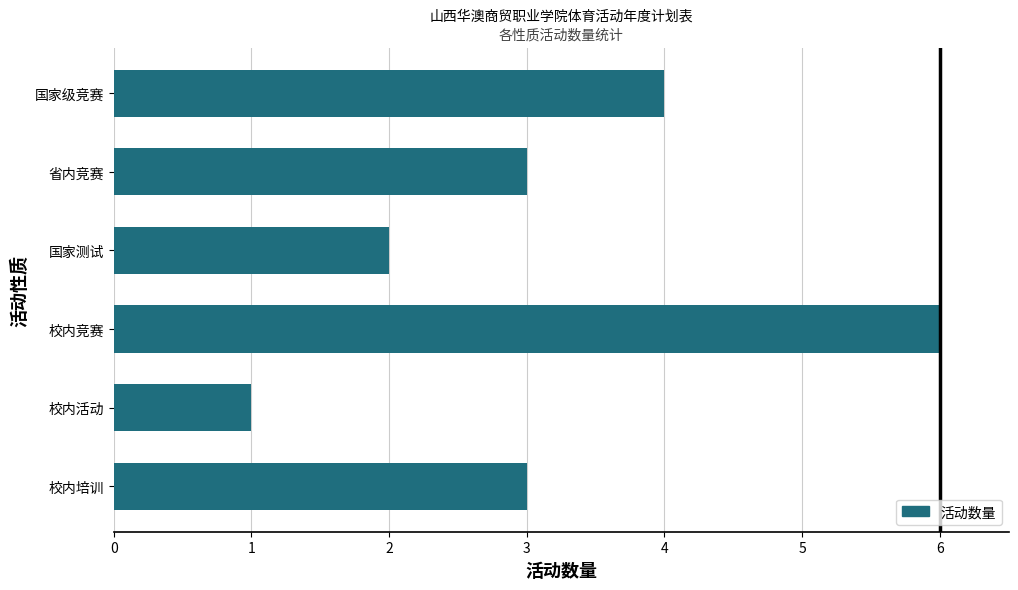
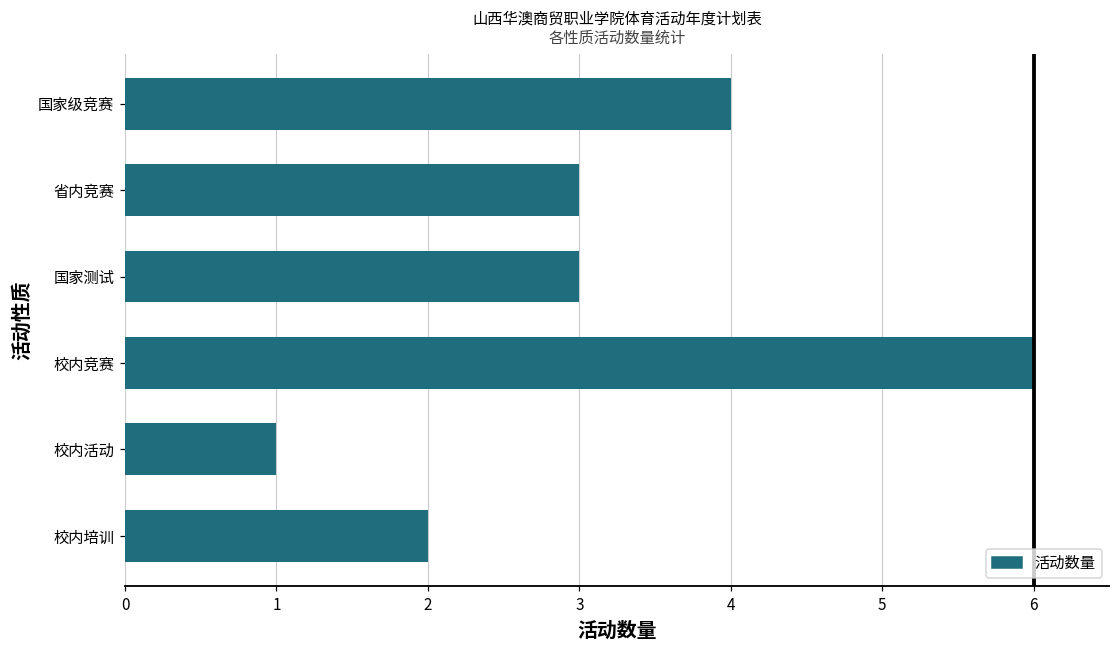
国家测试: 2 -> 3
校内培训: 3 -> 2
